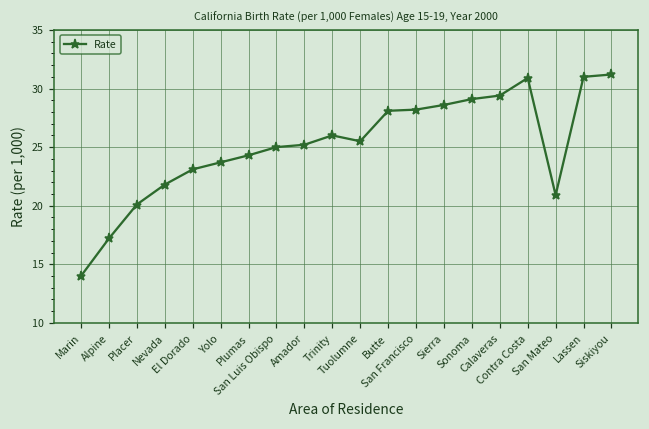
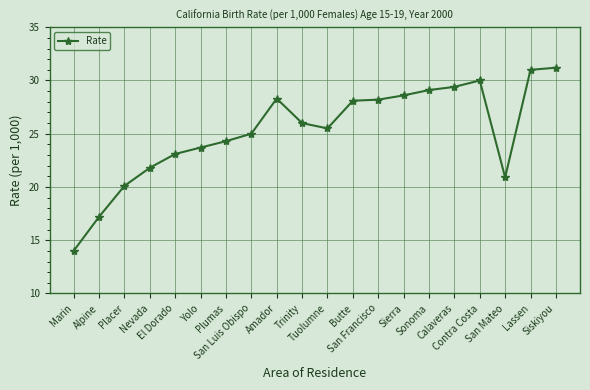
Amador: 25.2 -> 28.3
Contra Costa: 30.9 -> 30.0
